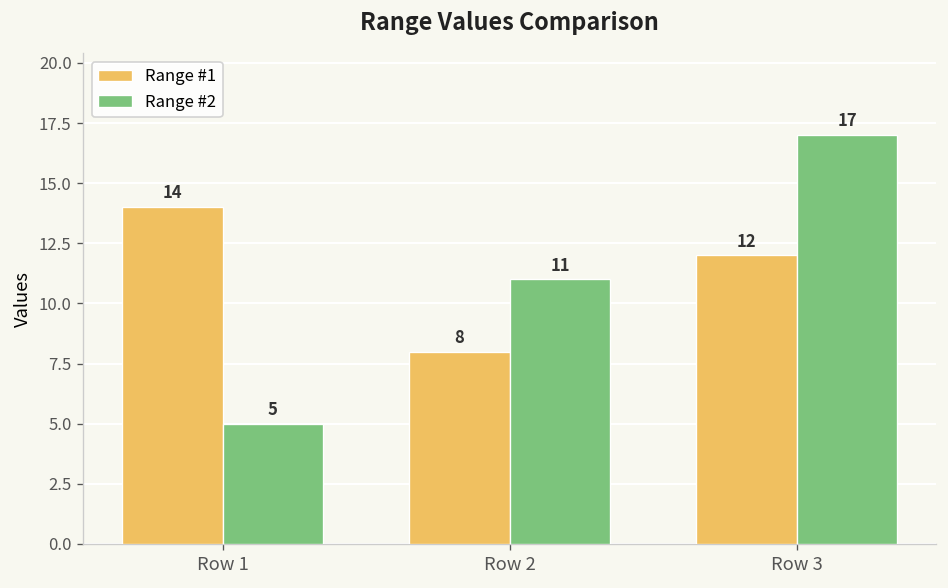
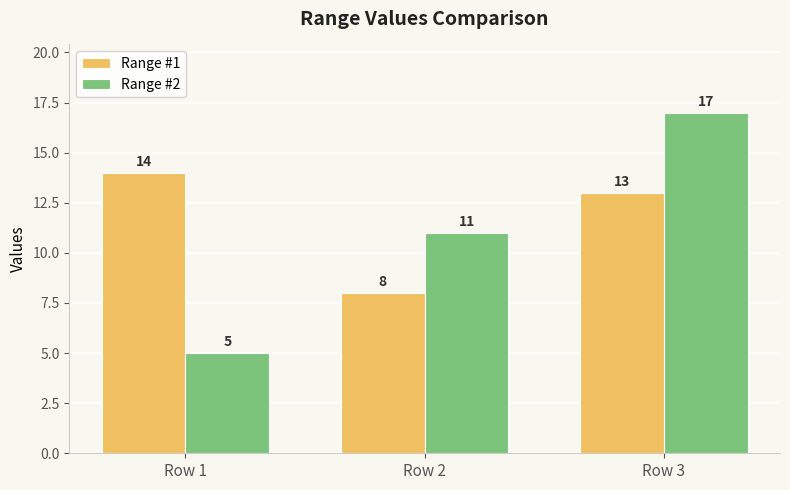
Range #1, Row 3: 12 -> 13
